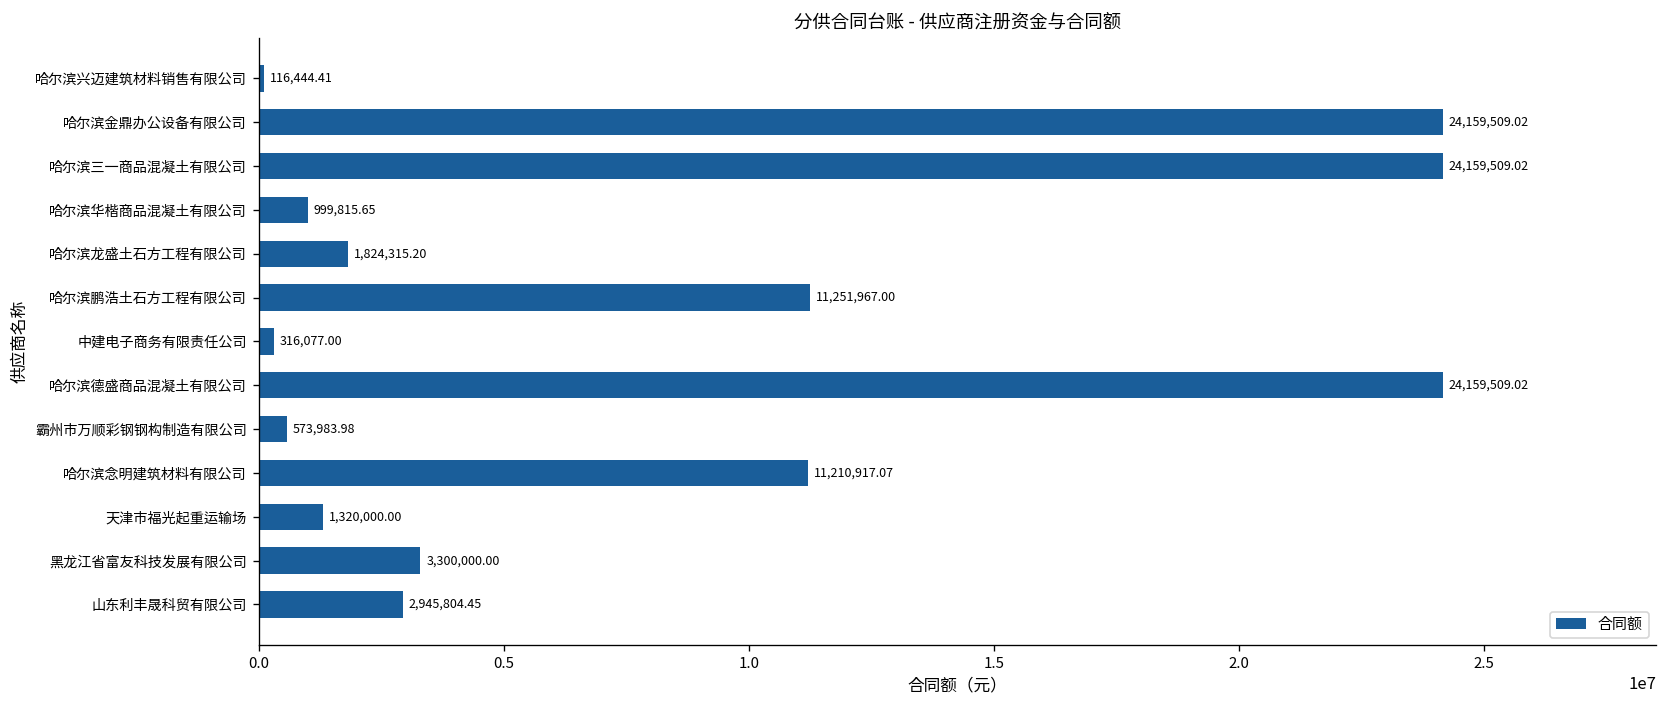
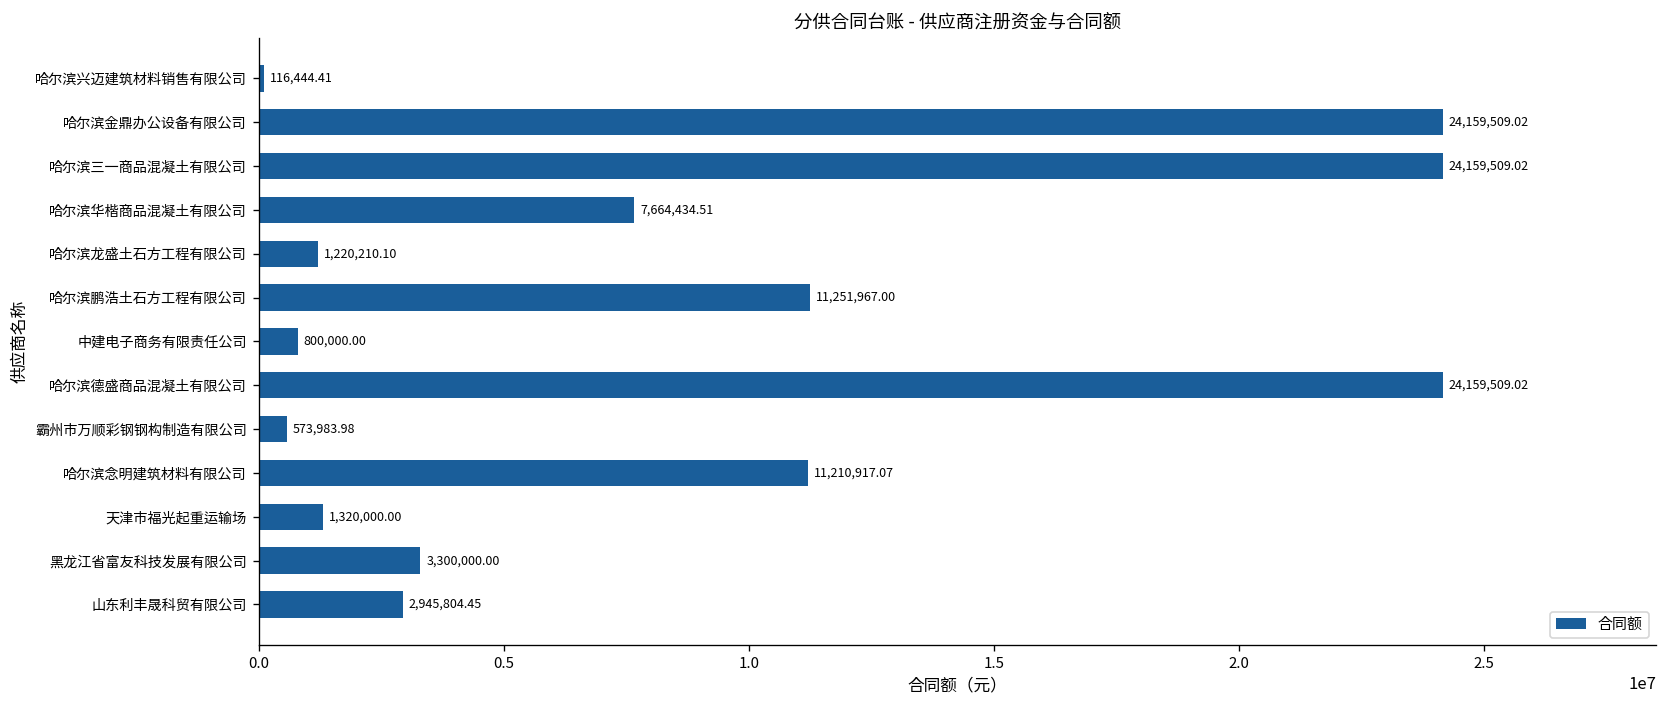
哈尔滨华楷商品混凝土有限公司: 999,815.65 -> 7,664,434.51
哈尔滨龙盛土石方工程有限公司: 1,824,315.20 -> 1,220,210.10
中建电子商务有限责任公司: 316,077.00 -> 800,000.00
